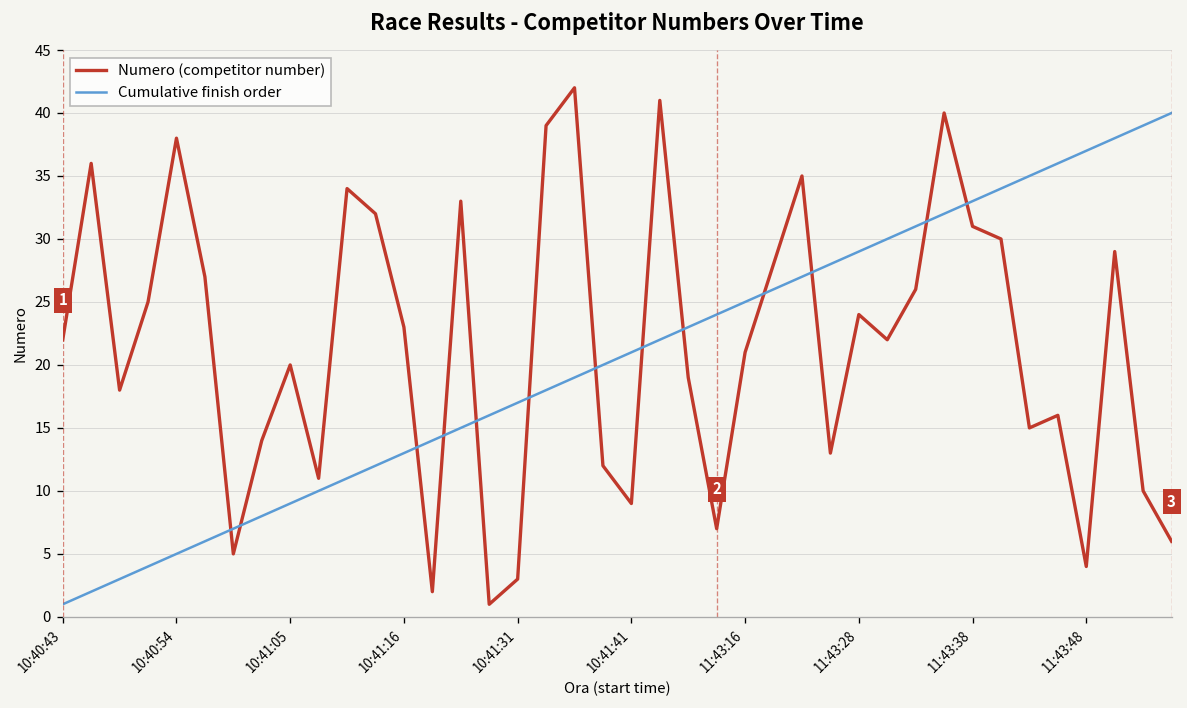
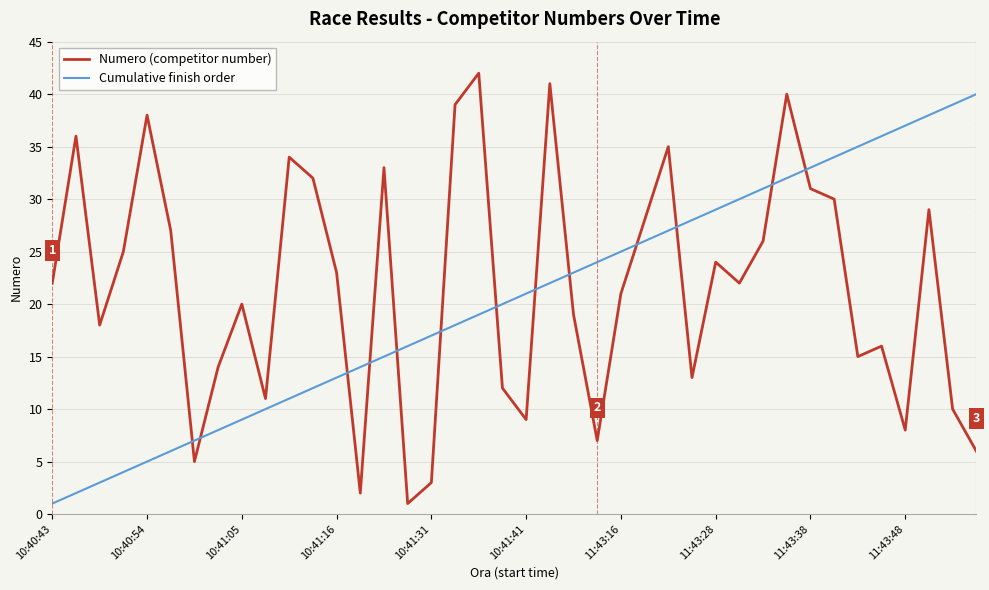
Numero (competitor number), 11:43:48: 4 -> 8
